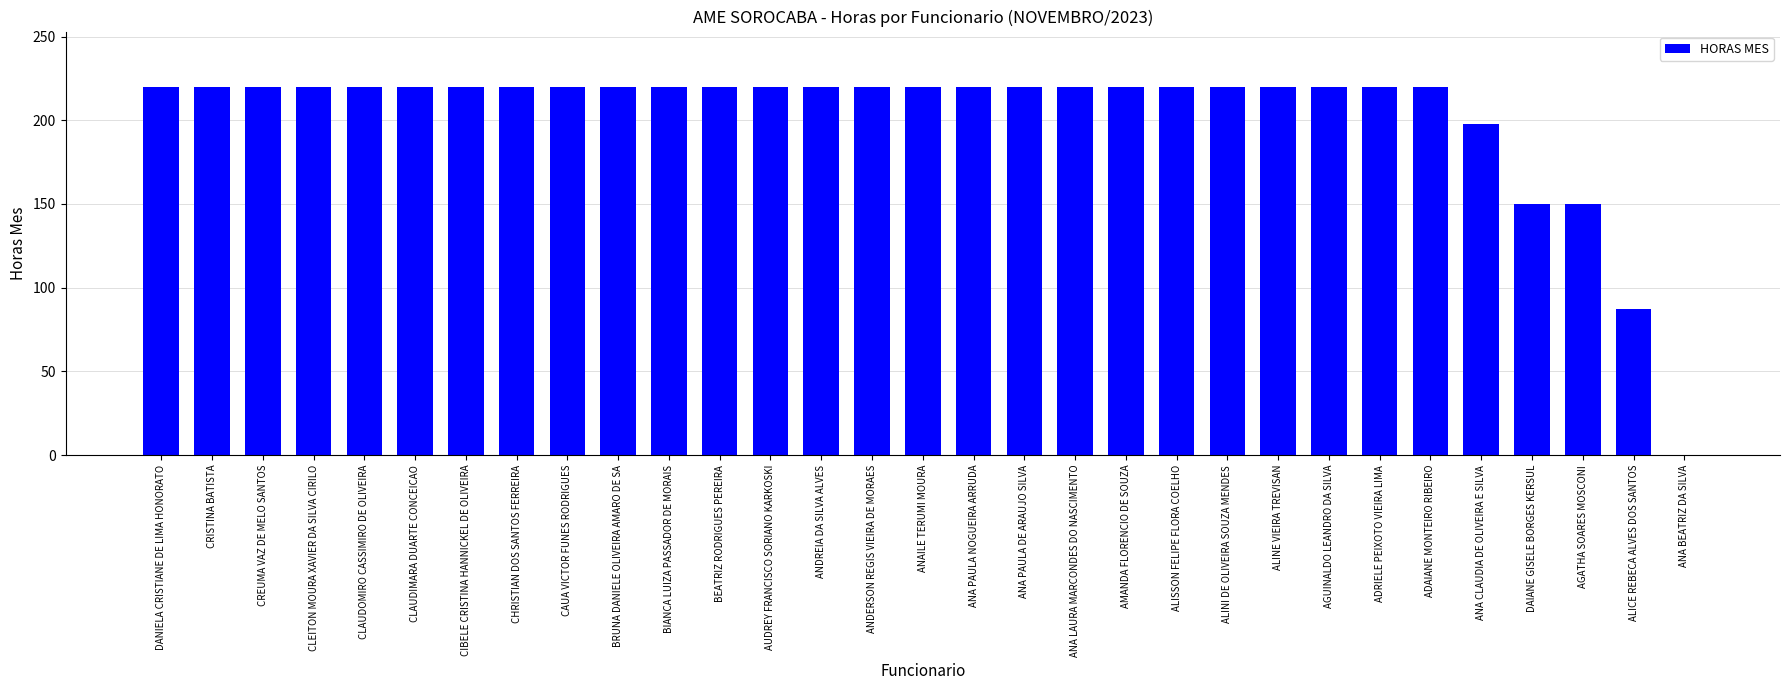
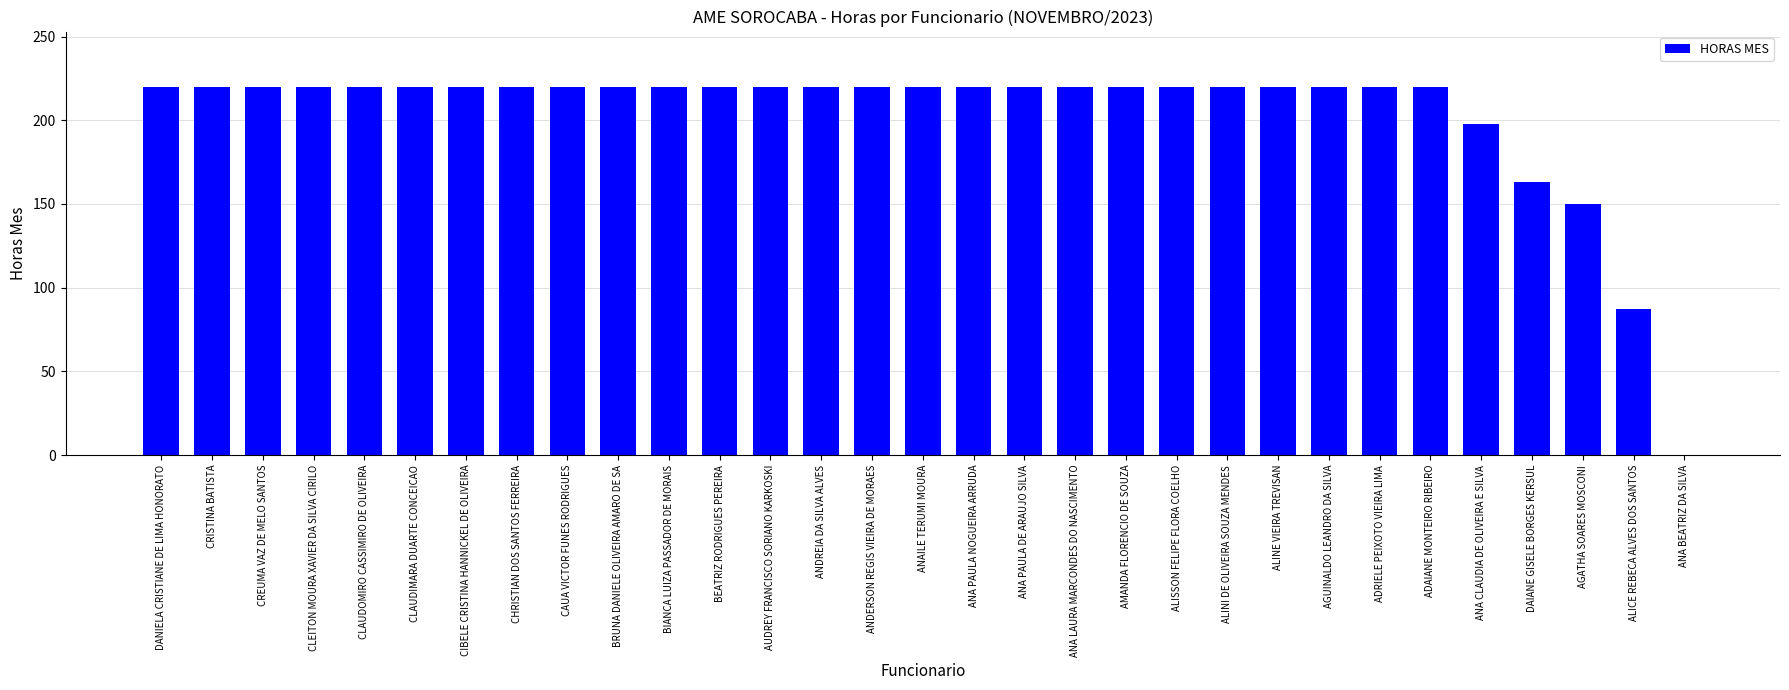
DAIANE GISELE BORGES KERSUL: 150 -> 163
